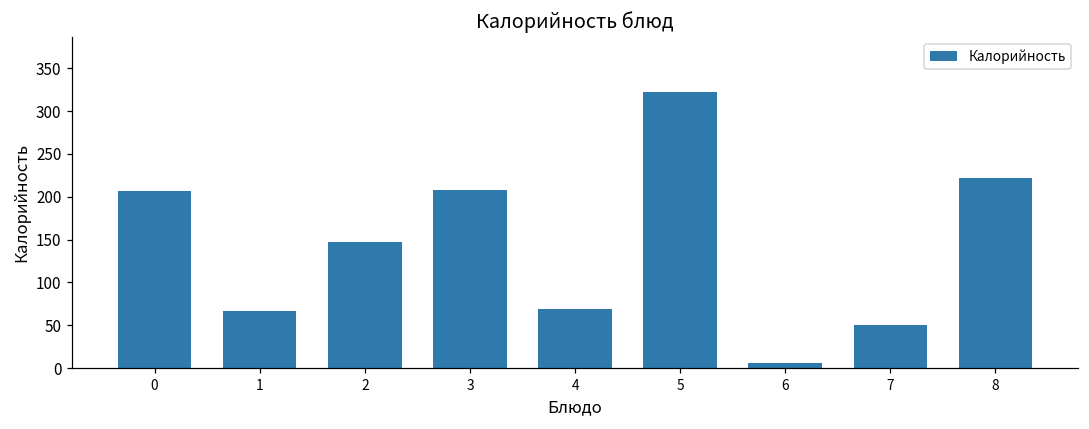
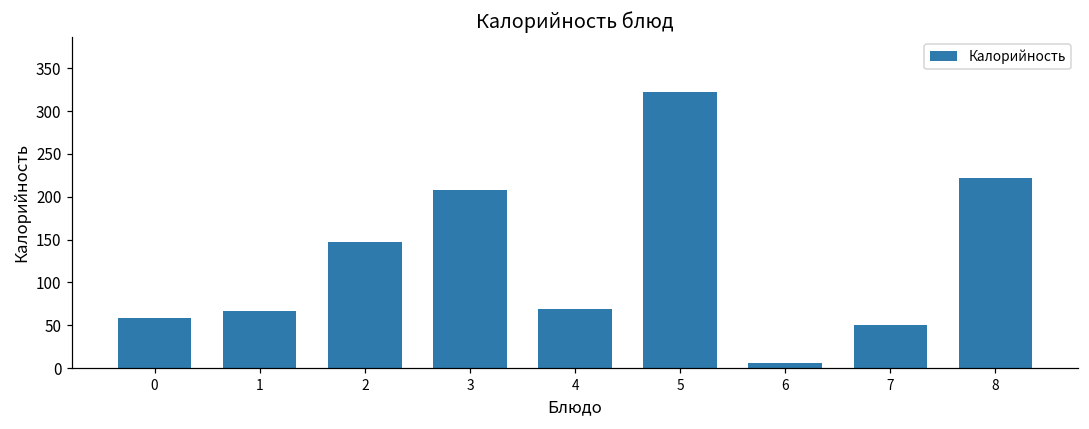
0: 210 -> 60
